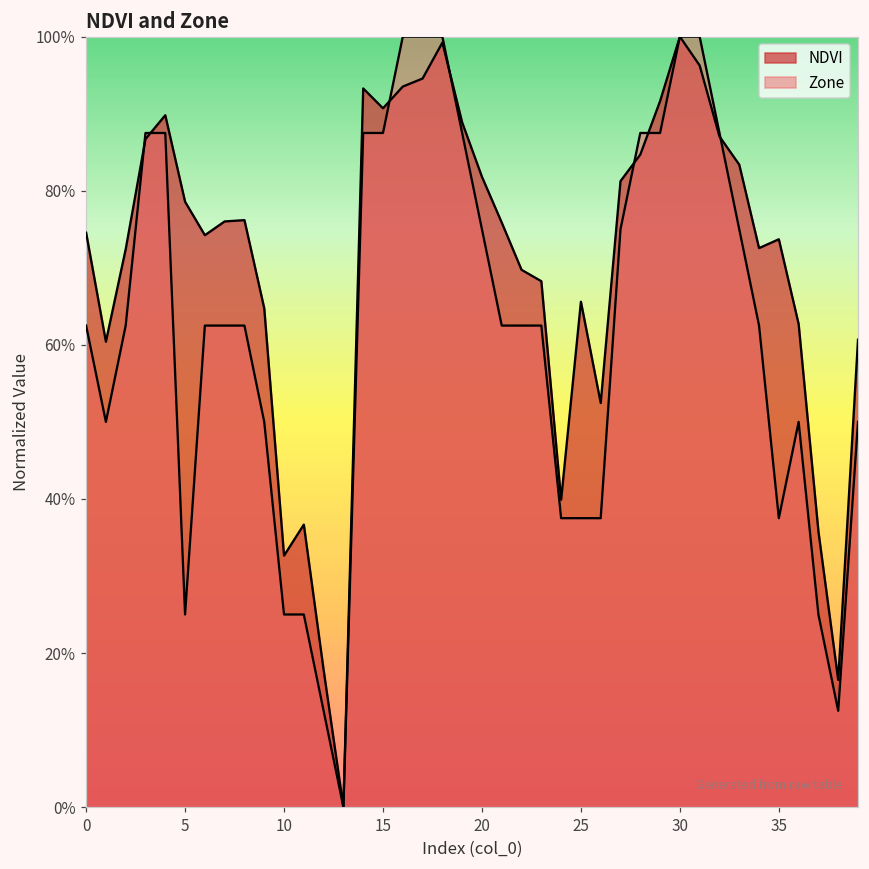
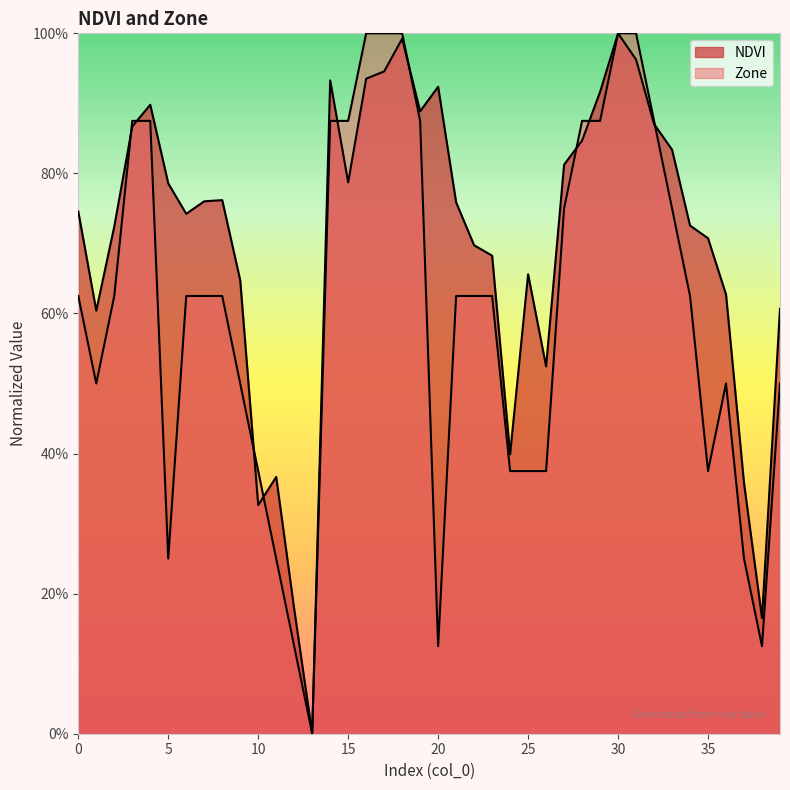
Zone, 10: 25% -> 38%
NDVI, 15: 91% -> 79%
NDVI, 20: 82% -> 92%
Zone, 20: 75% -> 13%
NDVI, 35: 74% -> 71%
